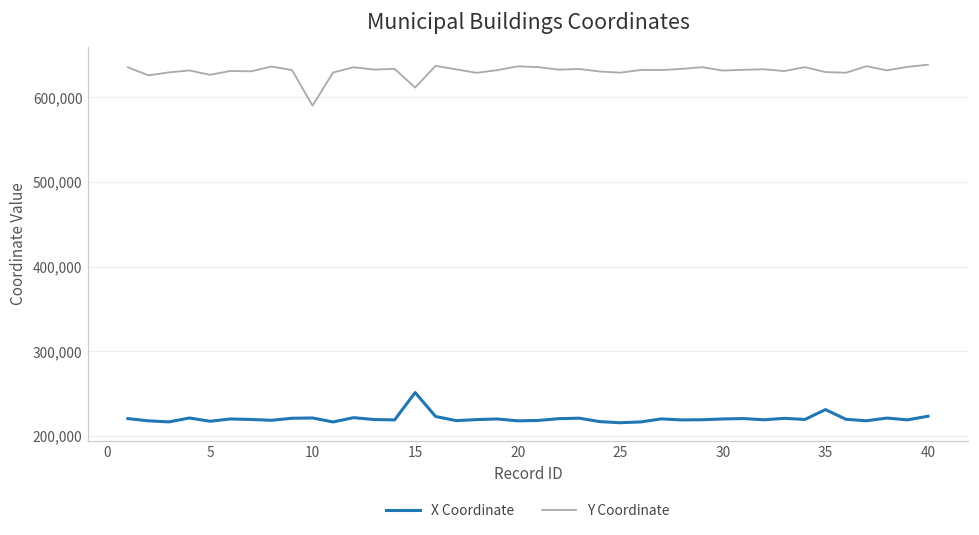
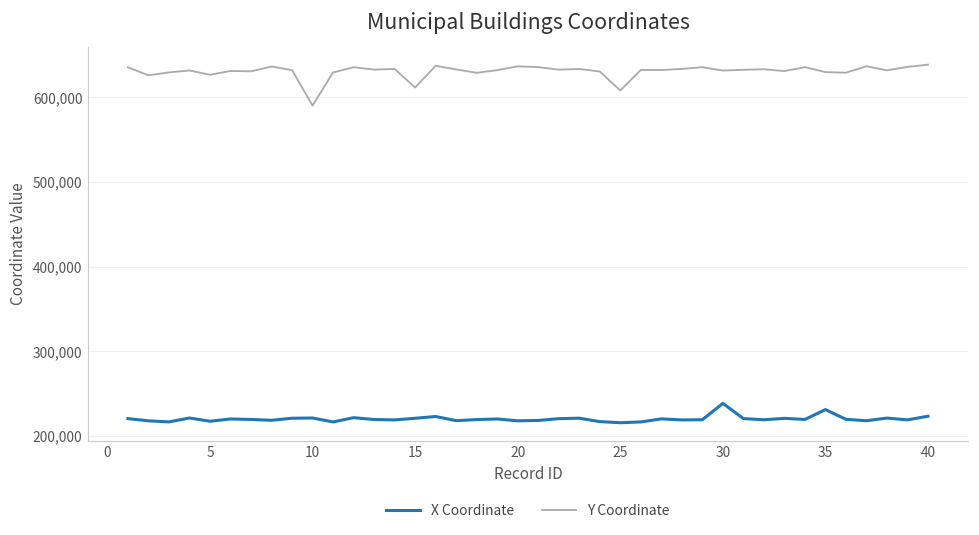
X Coordinate, 15: 250,000 -> 220,000
Y Coordinate, 25: 630,000 -> 610,000
X Coordinate, 30: 220,000 -> 240,000
